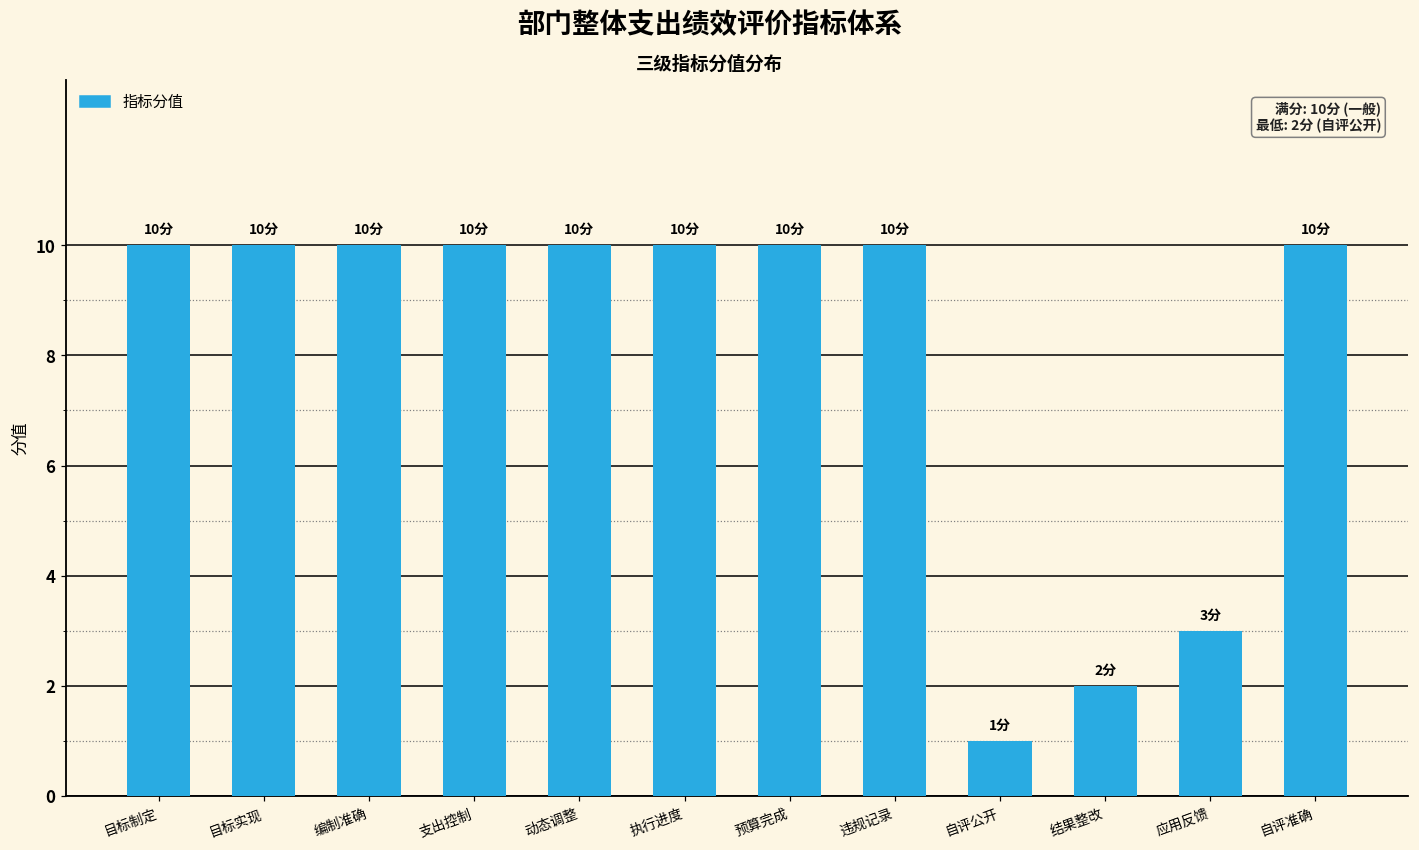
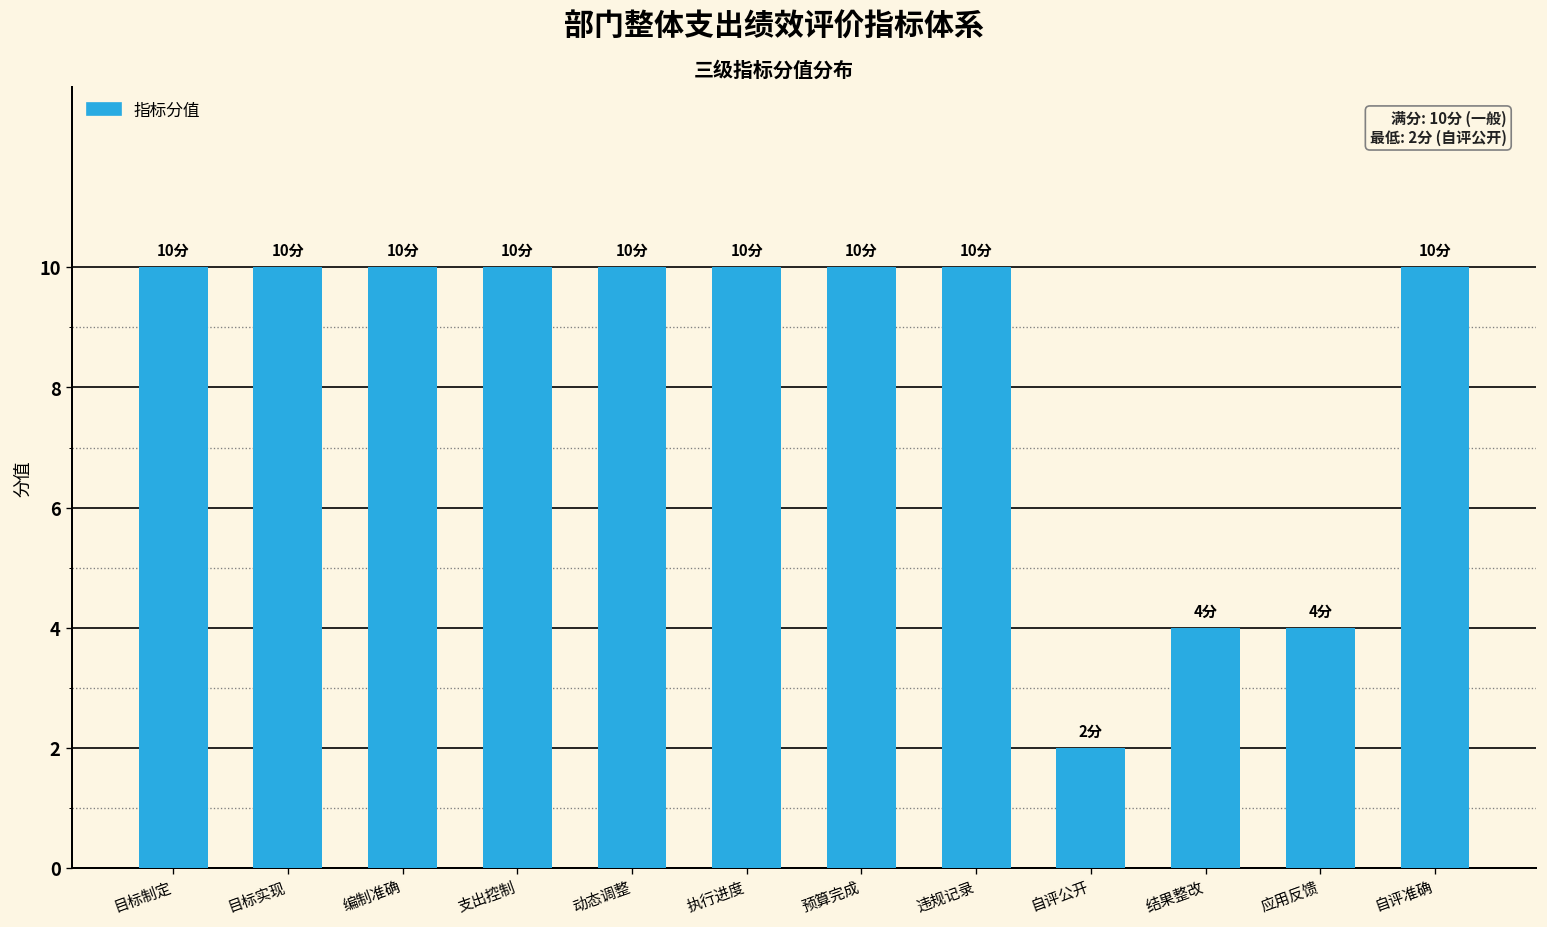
自评公开: 1分 -> 2分
结果整改: 2分 -> 4分
应用反馈: 3分 -> 4分
